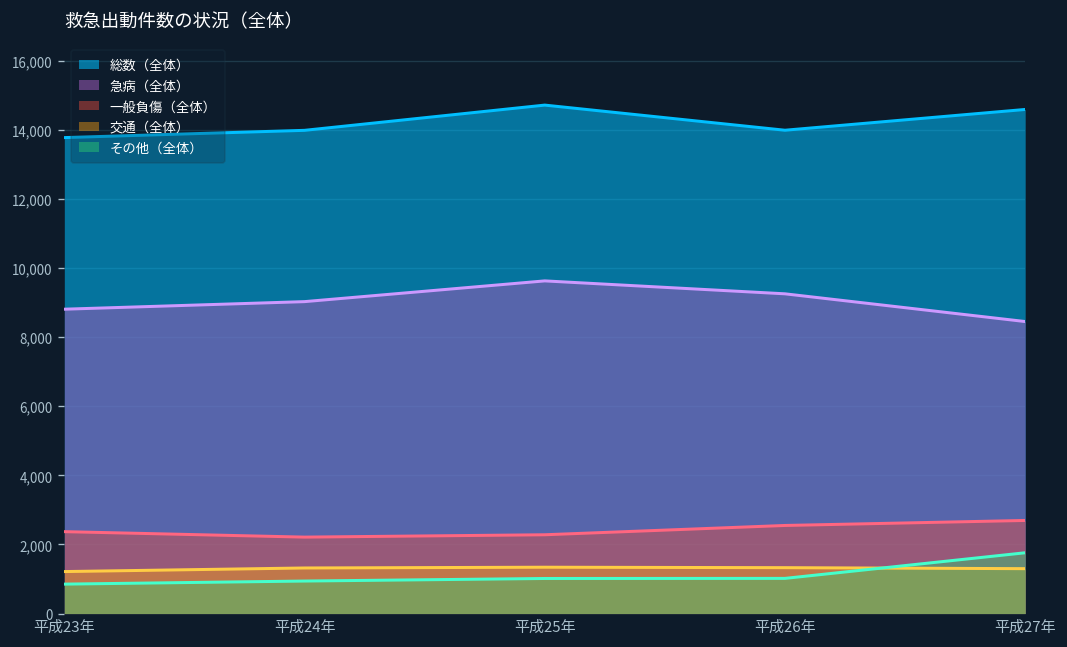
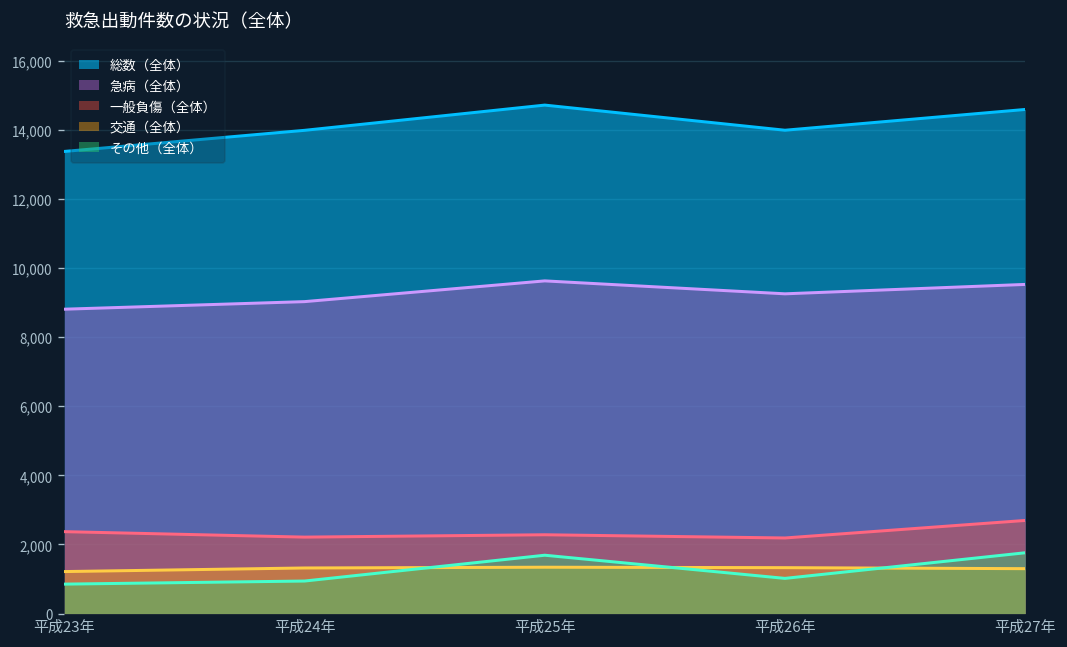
総数（全体）, 平成23年: 13,800 -> 13,400
その他（全体）, 平成25年: 1,000 -> 1,700
一般負傷（全体）, 平成26年: 2,500 -> 2,200
急病（全体）, 平成27年: 8,400 -> 9,500
